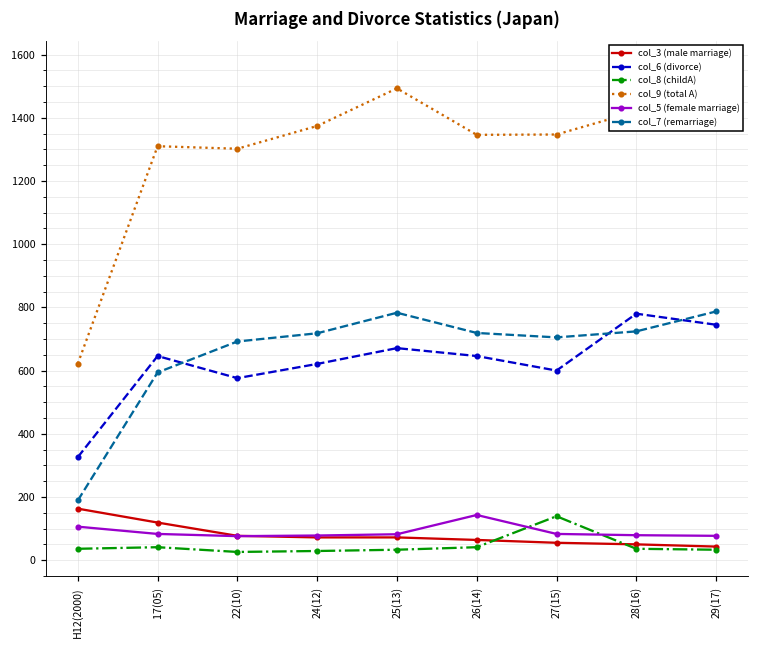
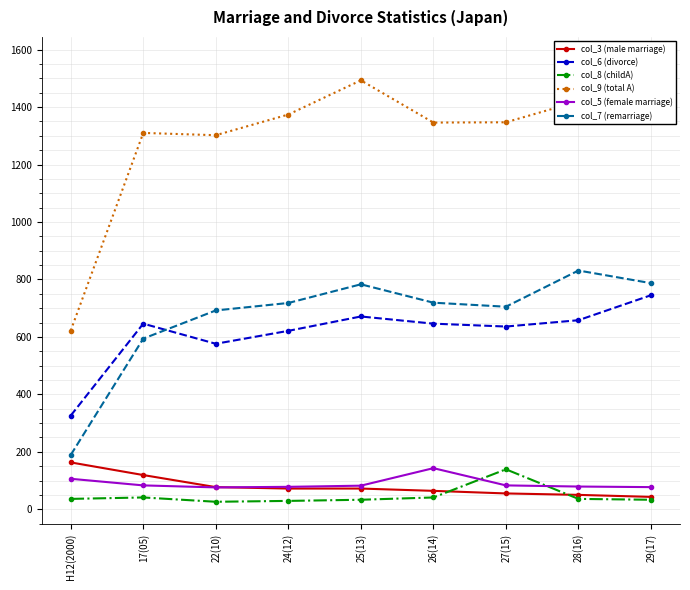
col_6 (divorce), 27(15): 600 -> 640
col_6 (divorce), 28(16): 780 -> 660
col_7 (remarriage), 28(16): 720 -> 830
